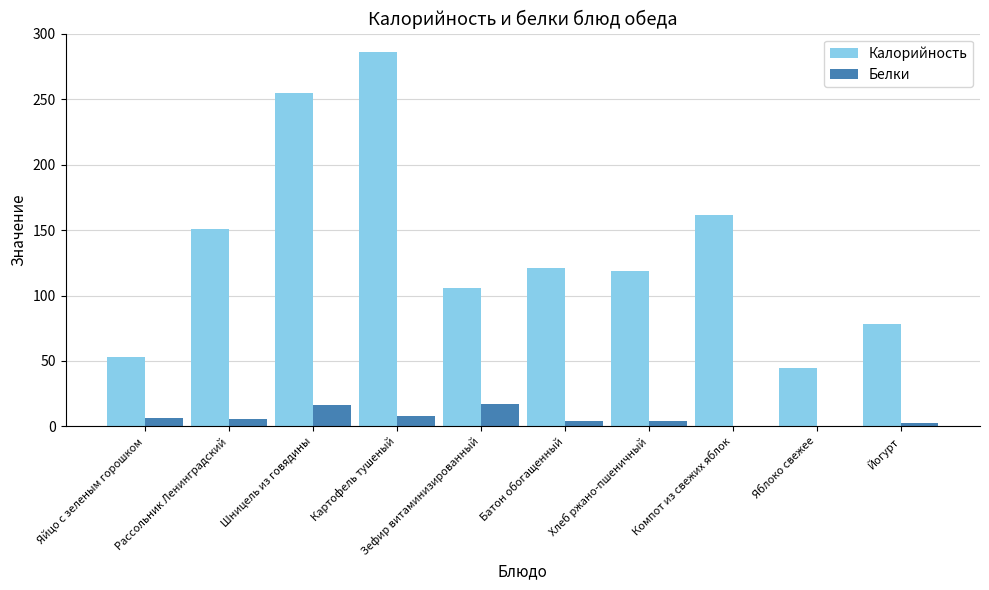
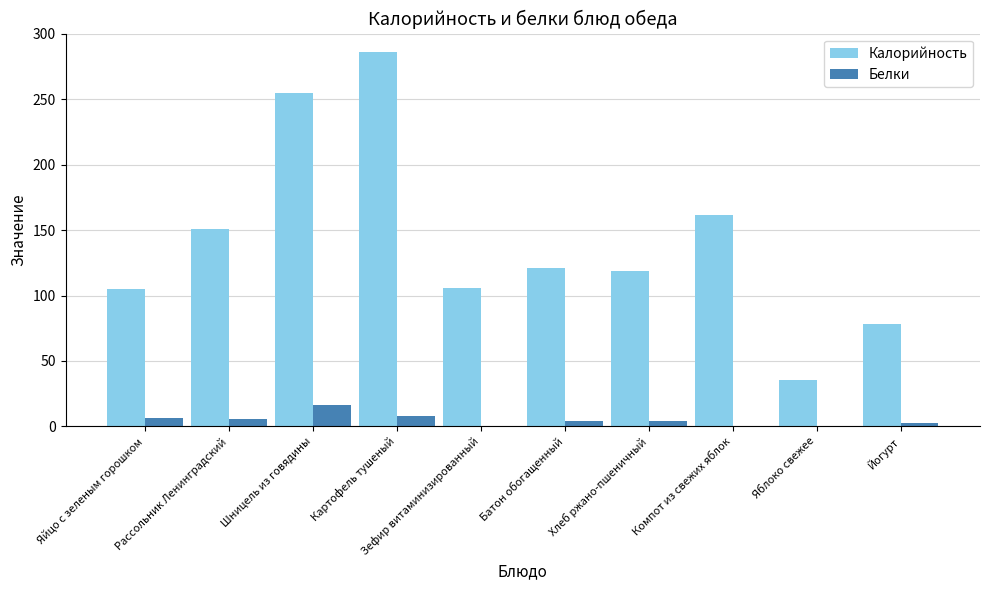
Калорийность, Яйцо с зеленым горошком: 53 -> 105
Белки, Зефир витаминизированный: 17 -> 0
Калорийность, Яблоко свежее: 44 -> 36
